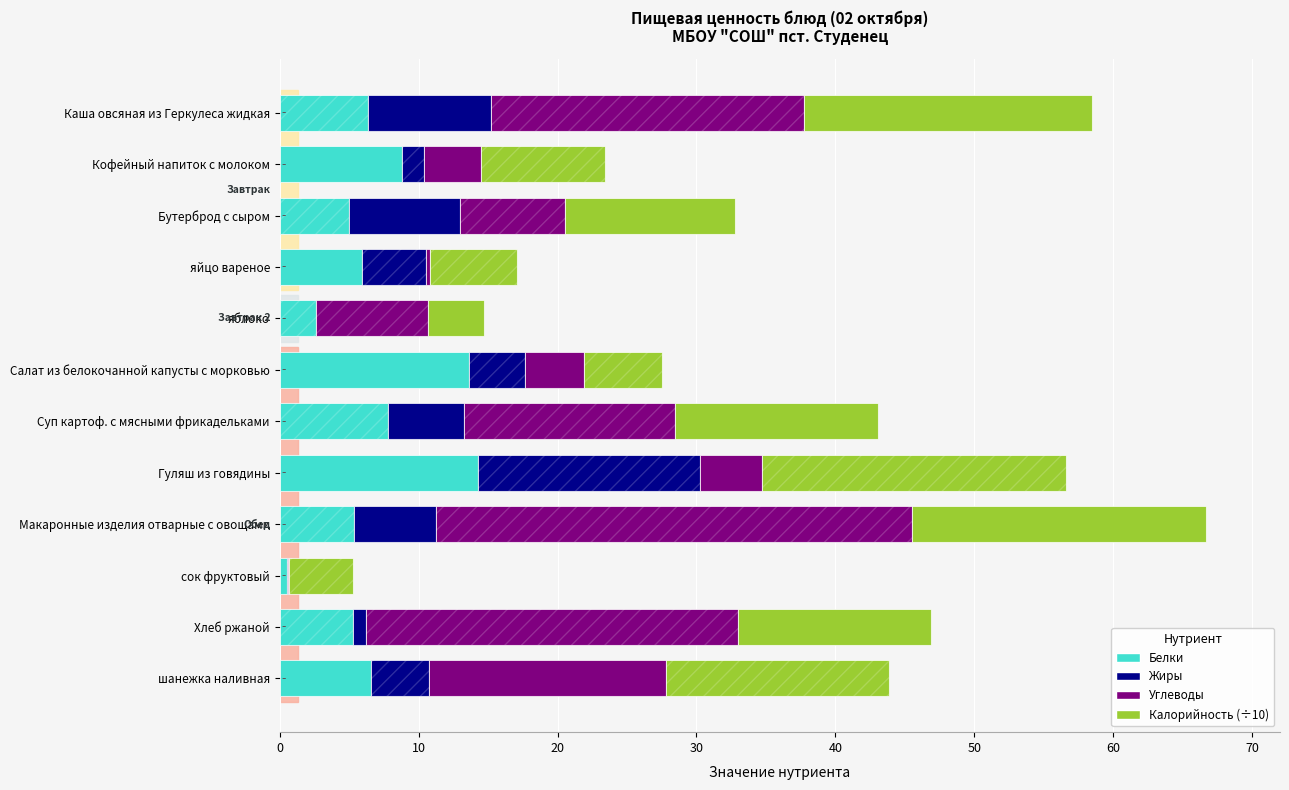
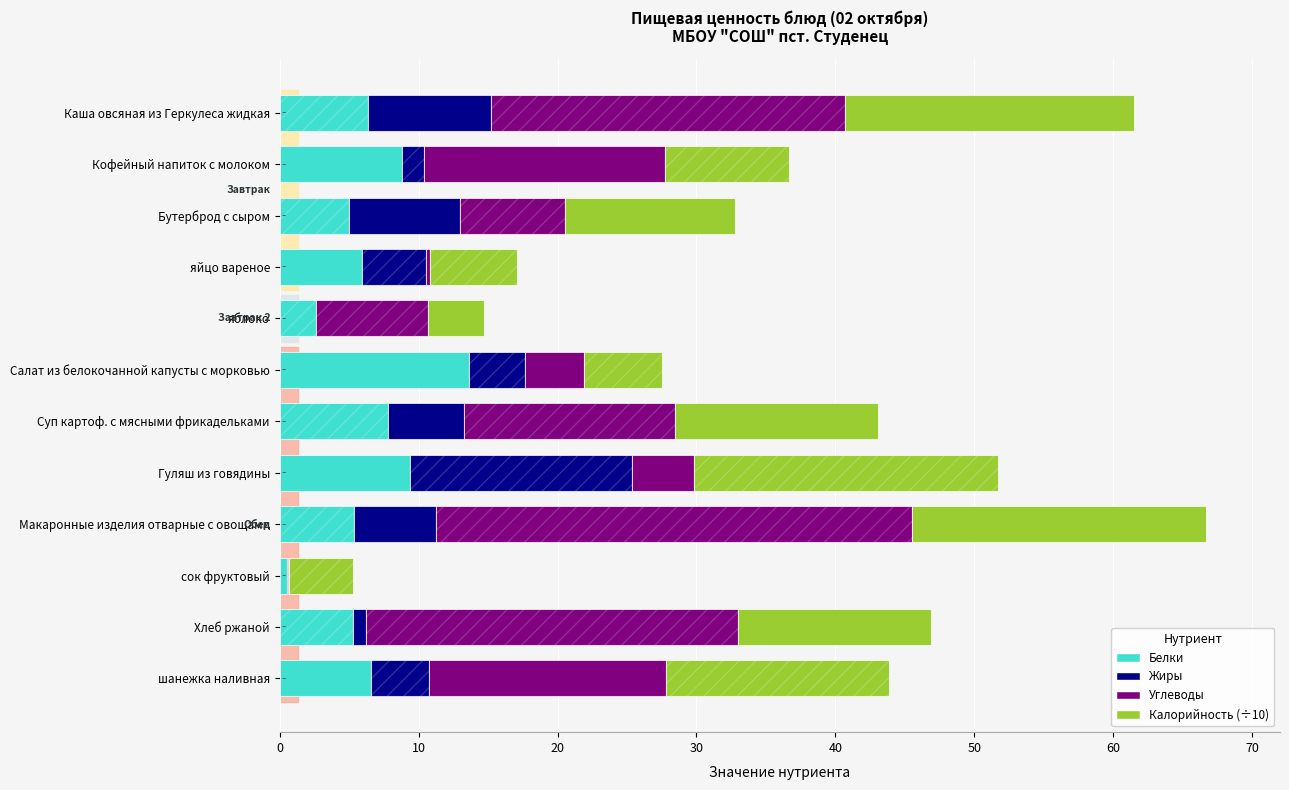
Углеводы, Каша овсяная из Геркулеса жидкая: 22.5 -> 25.5
Углеводы, Кофейный напиток с молоком: 4.1 -> 17.3
Белки, Гуляш из говядины: 14.3 -> 9.4
